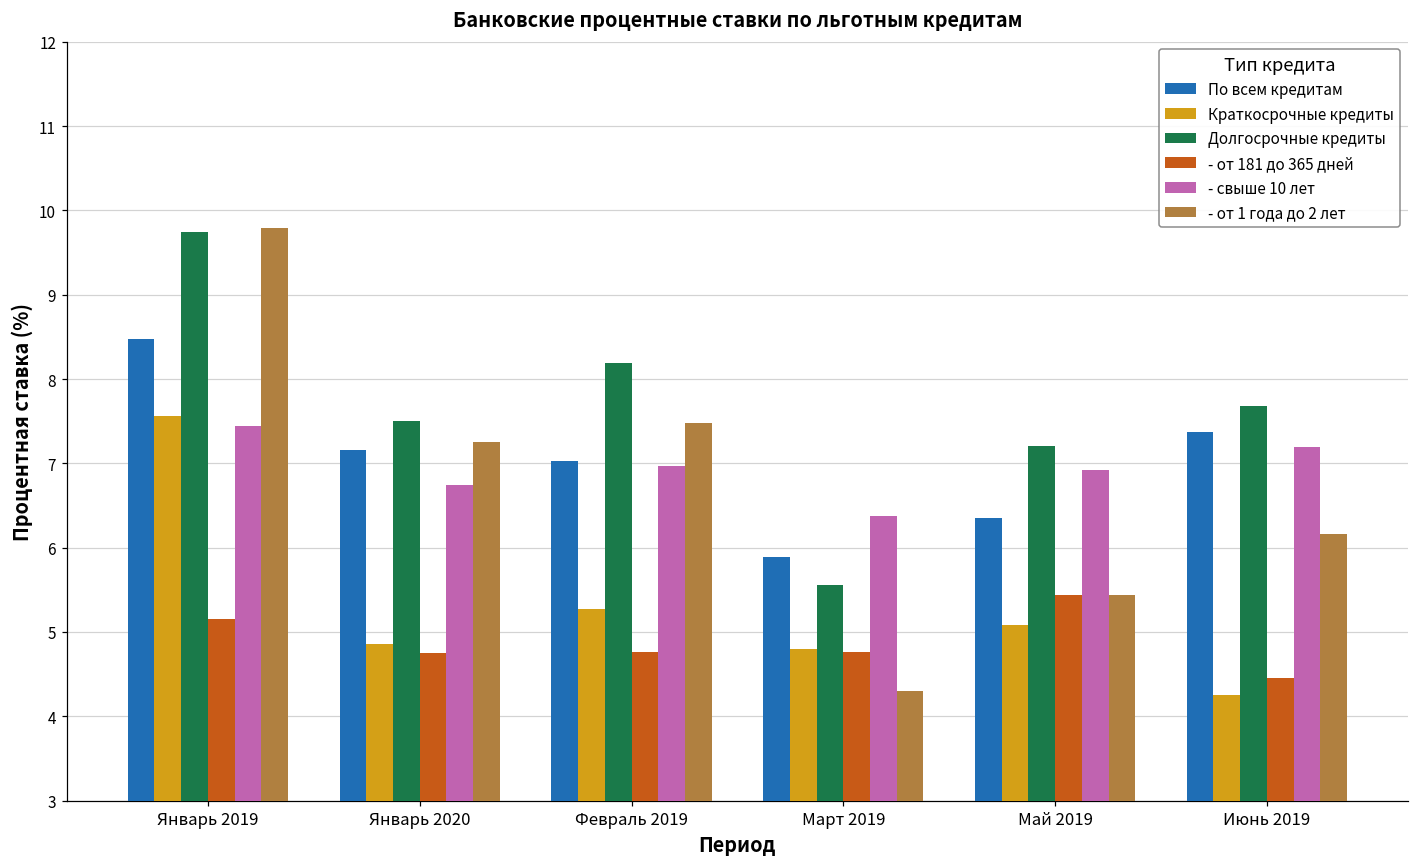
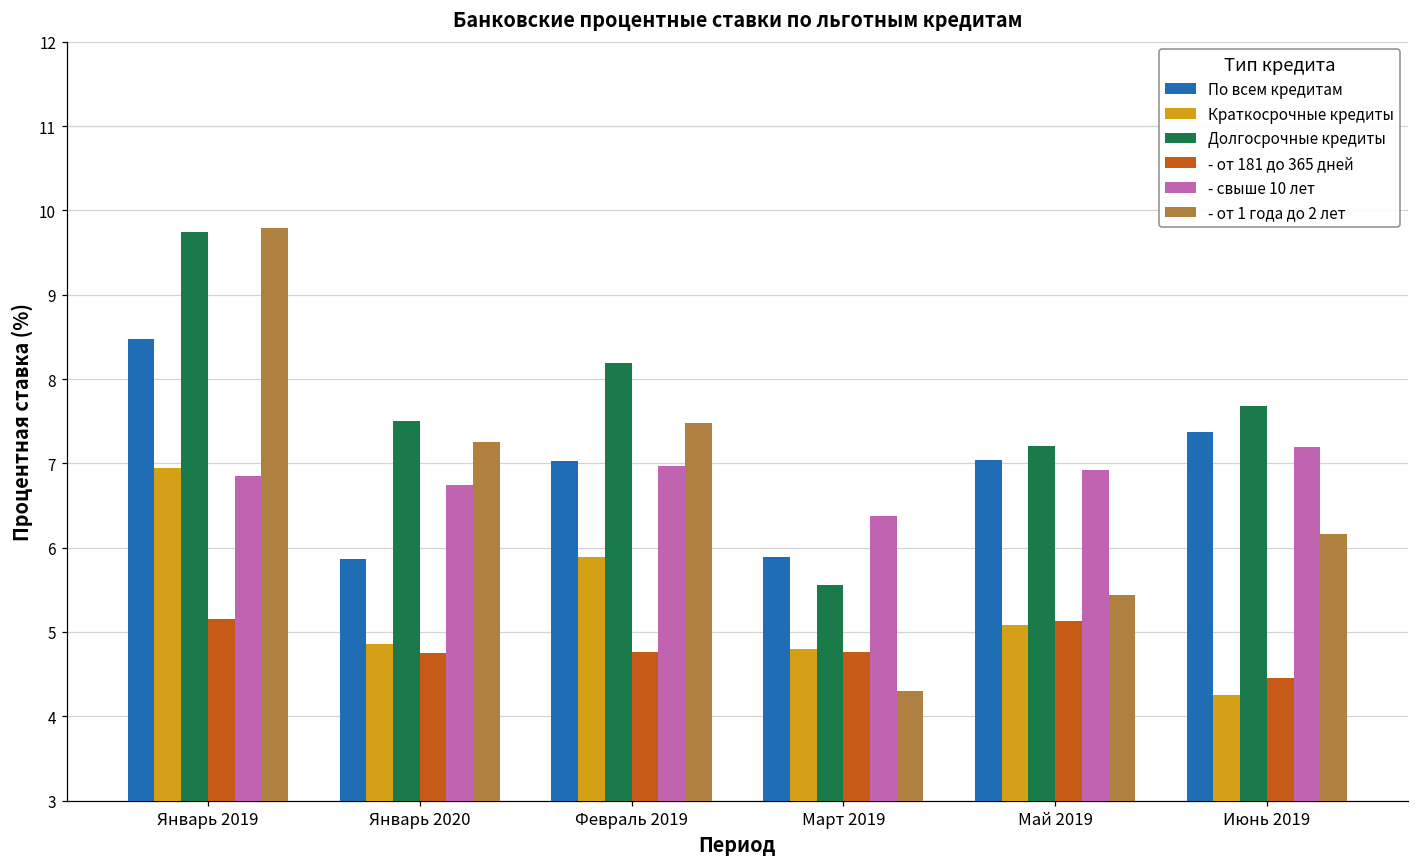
Краткосрочные кредиты, Январь 2019: 7.6 -> 6.9
- свыше 10 лет, Январь 2019: 7.4 -> 6.8
По всем кредитам, Январь 2020: 7.2 -> 5.9
Краткосрочные кредиты, Февраль 2019: 5.3 -> 5.9
По всем кредитам, Май 2019: 6.4 -> 7.0
- от 181 до 365 дней, Май 2019: 5.4 -> 5.1
